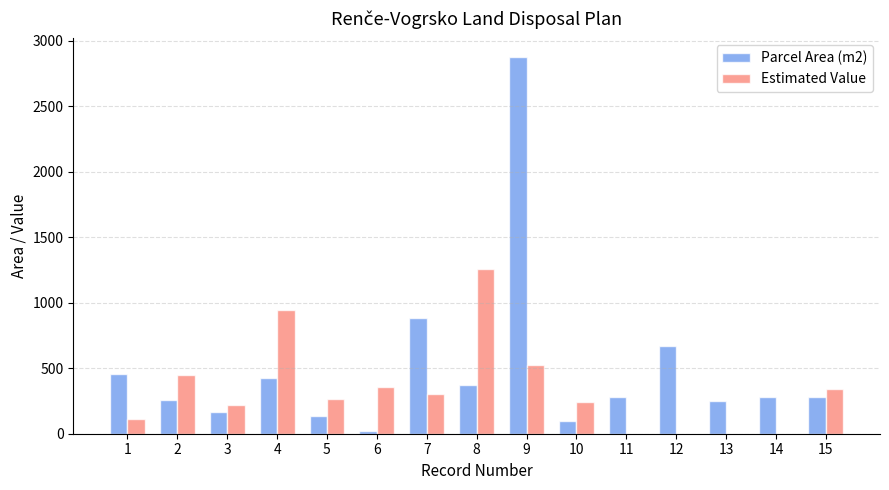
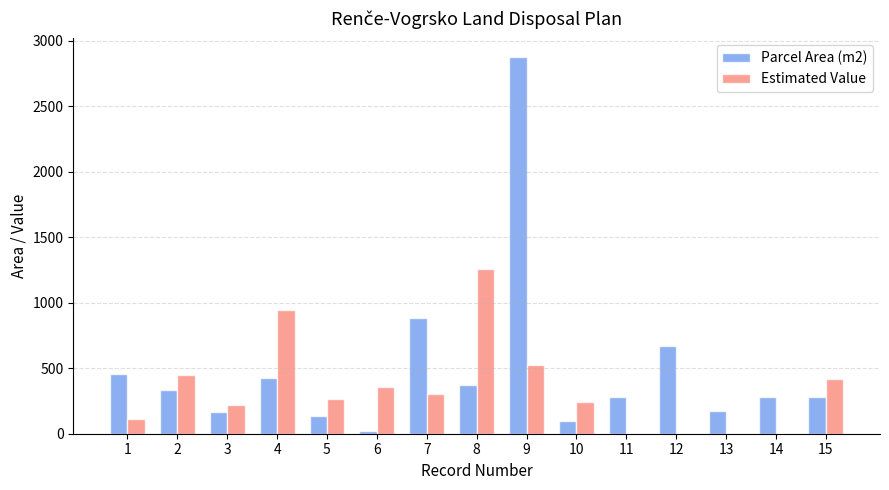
Parcel Area (m2), 2: 260 -> 330
Parcel Area (m2), 13: 250 -> 180
Estimated Value, 15: 340 -> 420
